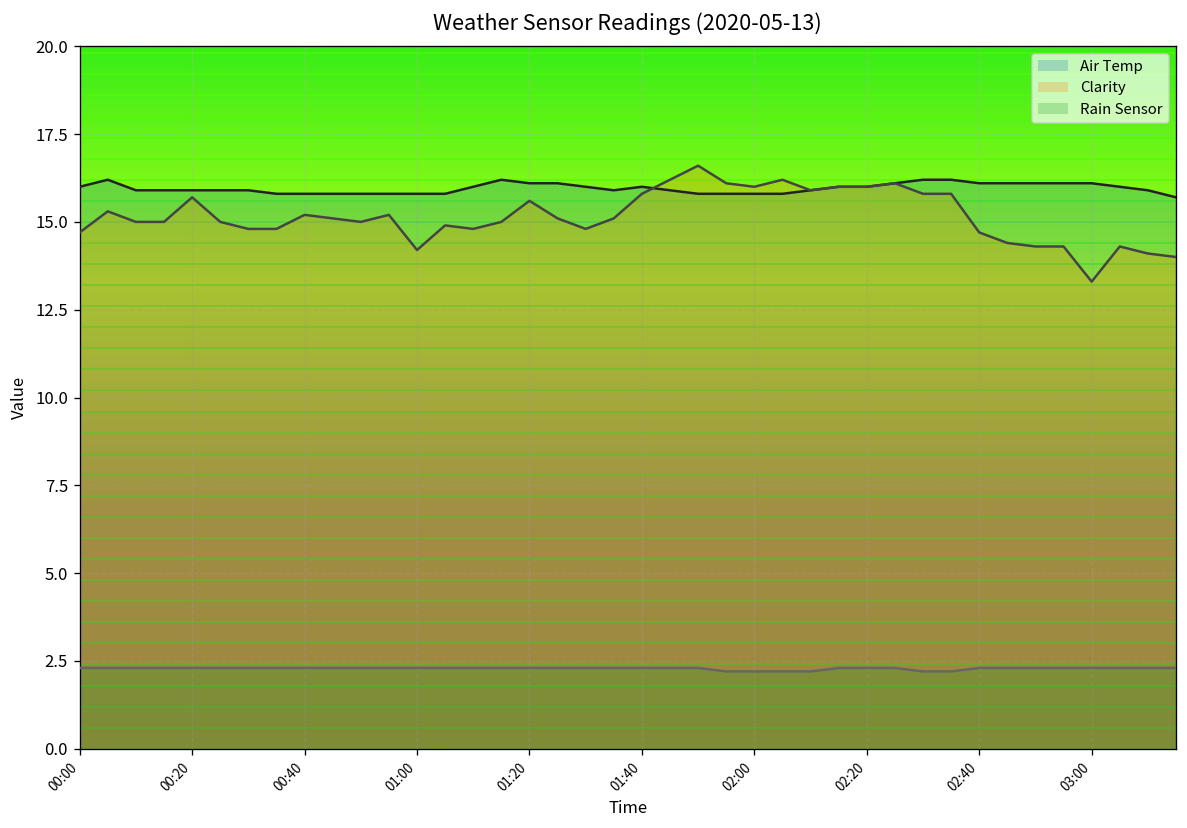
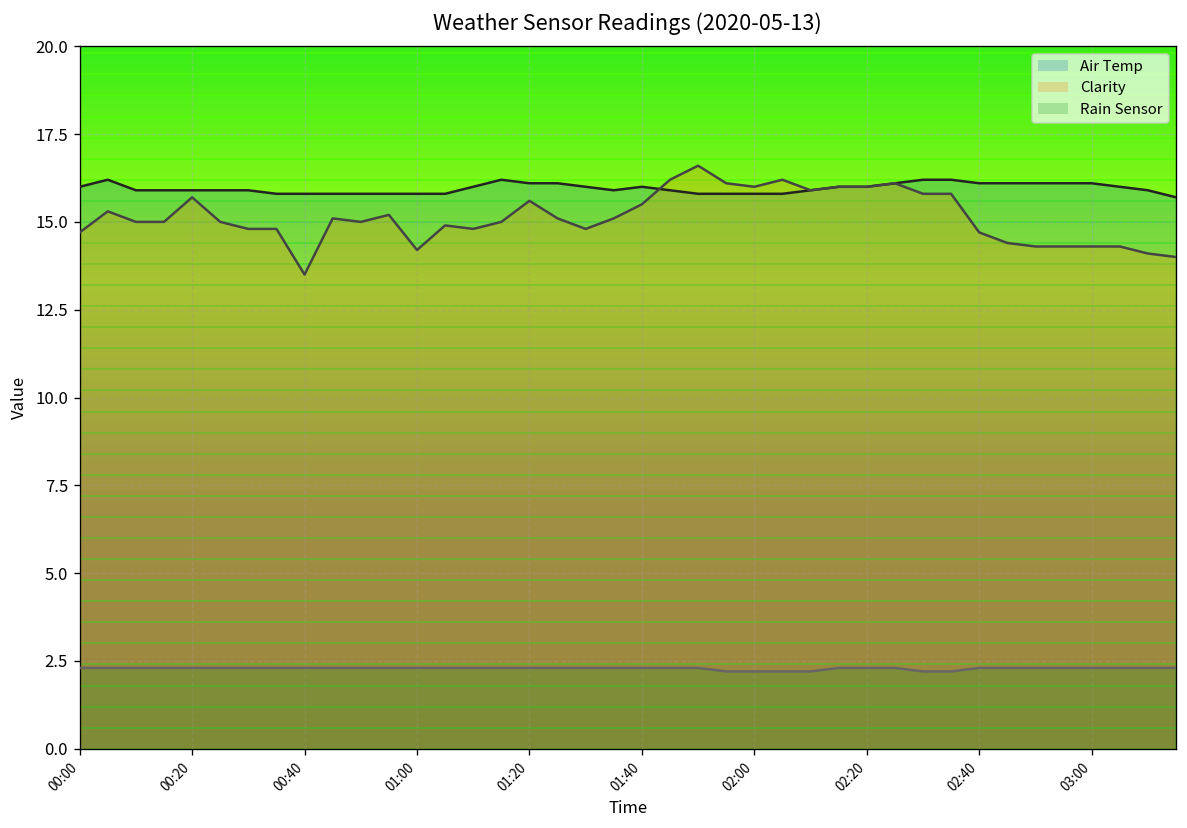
Clarity, 00:40: 15.2 -> 13.5
Clarity, 01:40: 15.8 -> 15.5
Clarity, 03:00: 13.3 -> 14.3
